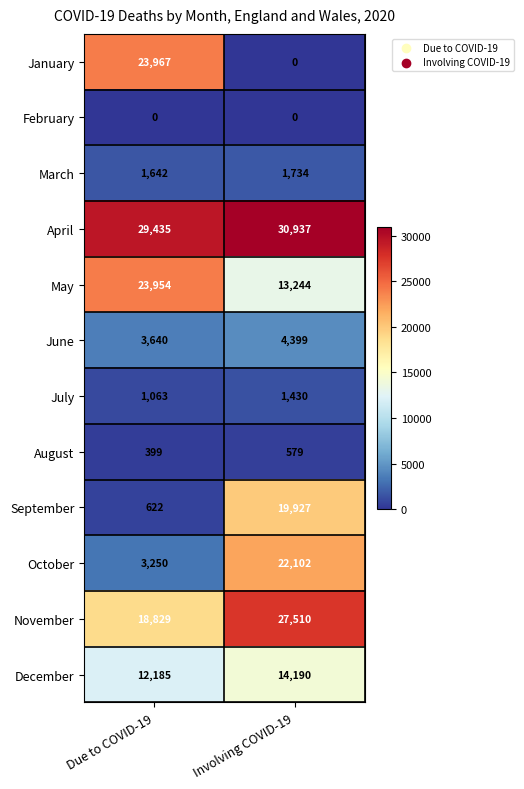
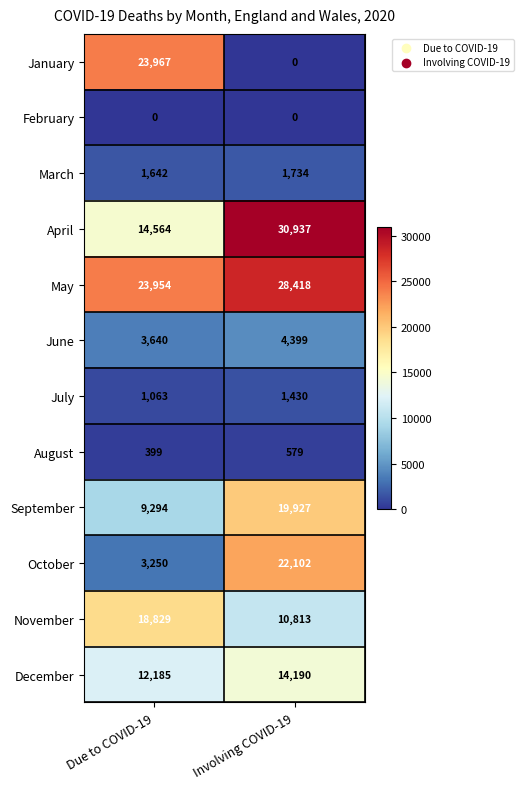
April, Due to COVID-19: 29,435 -> 14,564
May, Involving COVID-19: 13,244 -> 28,418
September, Due to COVID-19: 622 -> 9,294
November, Involving COVID-19: 27,510 -> 10,813
